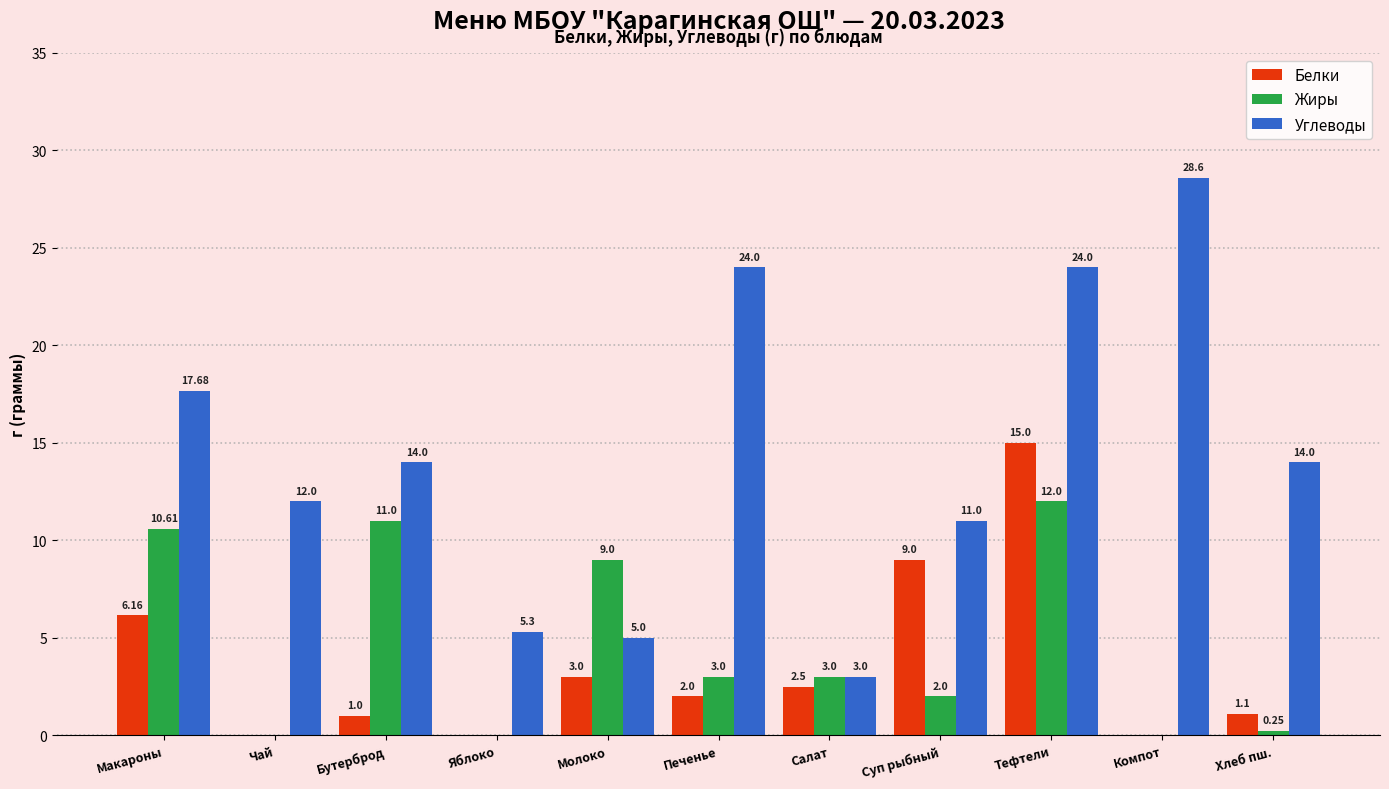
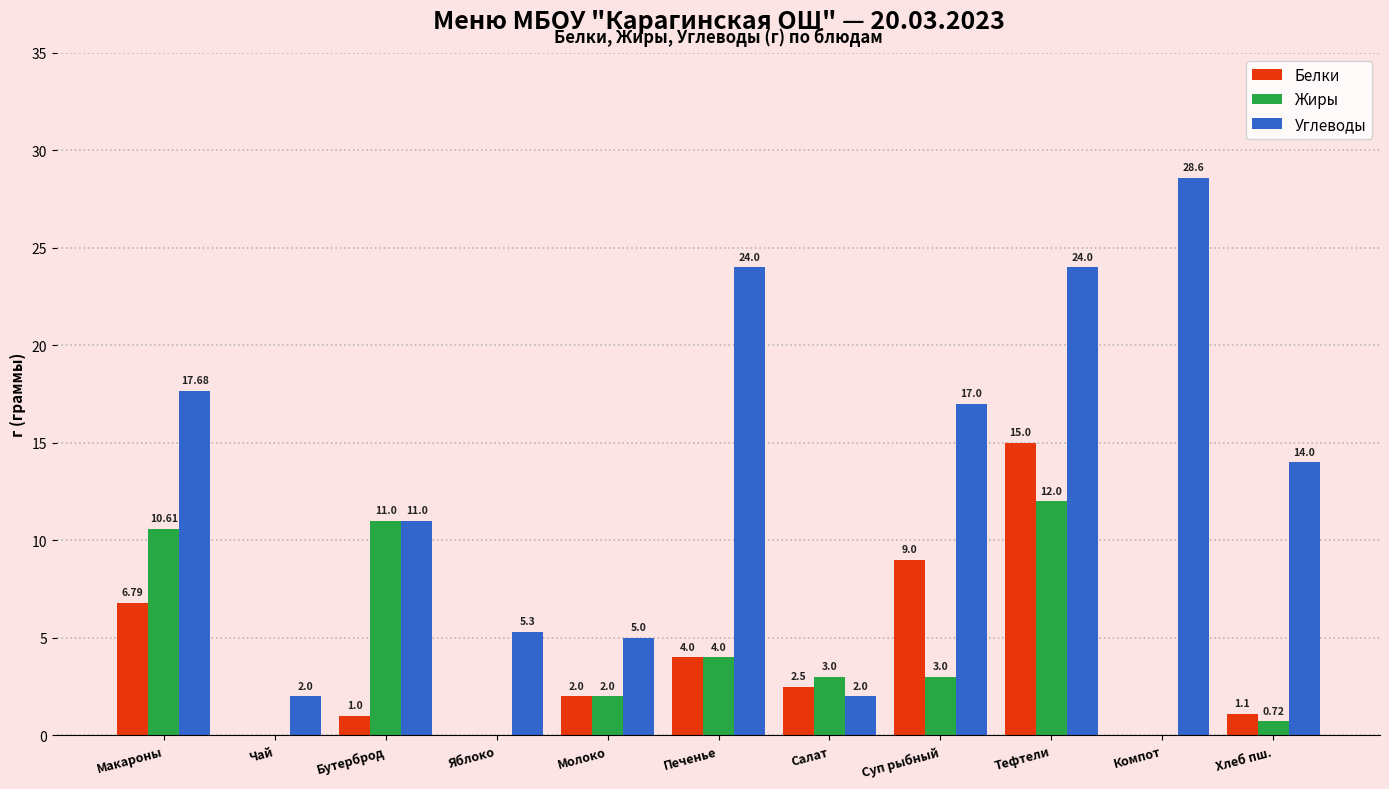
Белки, Макароны: 6.16 -> 6.79
Углеводы, Чай: 12.0 -> 2.0
Углеводы, Бутерброд: 14.0 -> 11.0
Белки, Молоко: 3.0 -> 2.0
Жиры, Молоко: 9.0 -> 2.0
Белки, Печенье: 2.0 -> 4.0
Жиры, Печенье: 3.0 -> 4.0
Углеводы, Салат: 3.0 -> 2.0
Жиры, Суп рыбный: 2.0 -> 3.0
Углеводы, Суп рыбный: 11.0 -> 17.0
Жиры, Хлеб пш.: 0.25 -> 0.72
